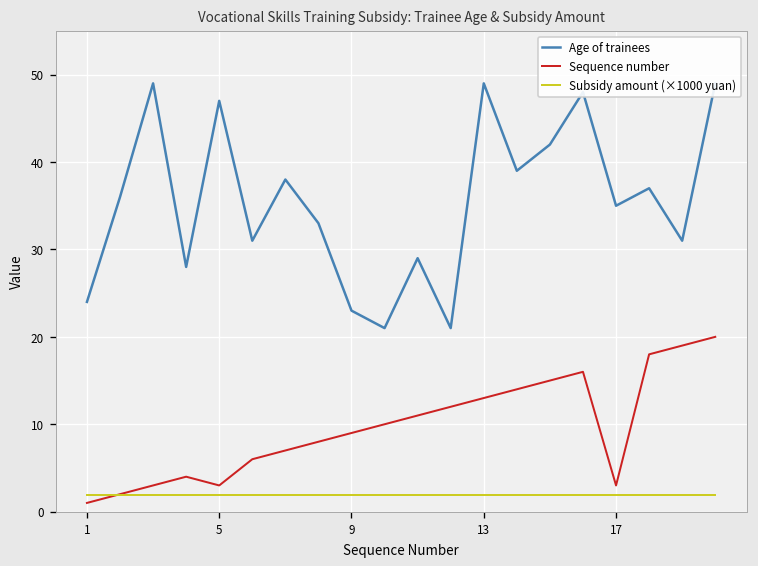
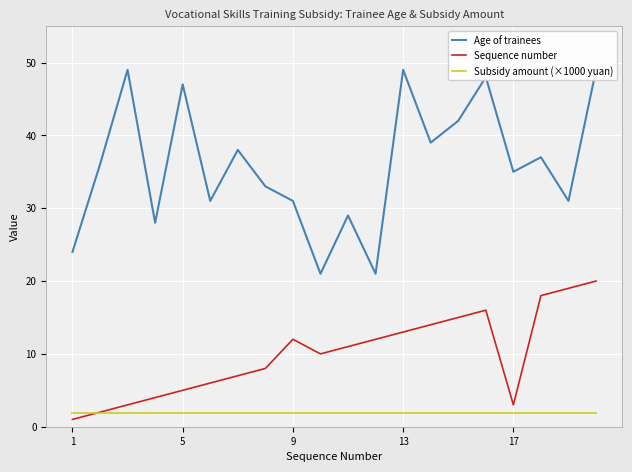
Sequence number, 5: 3 -> 5
Age of trainees, 9: 23 -> 31
Sequence number, 9: 9 -> 12
